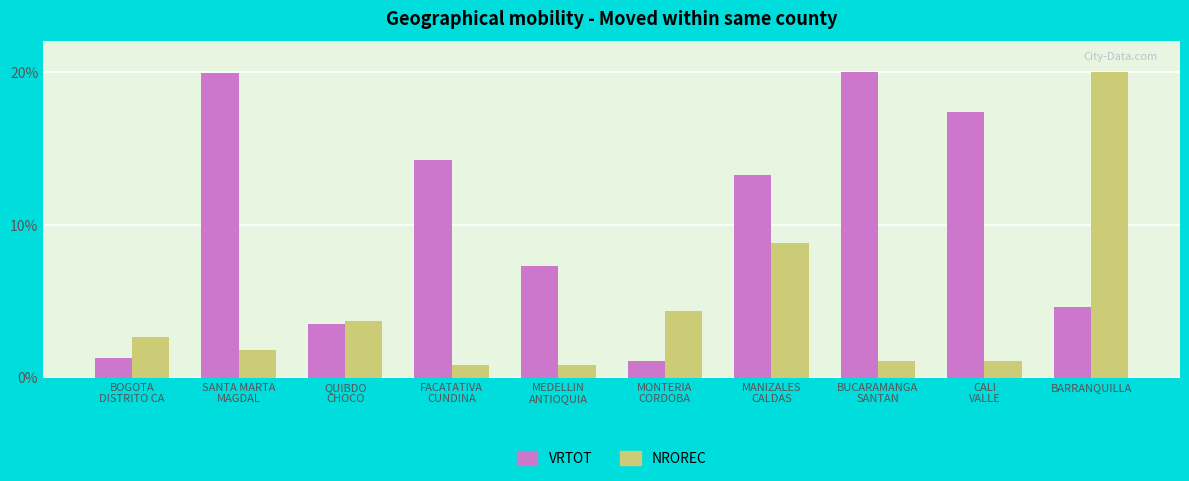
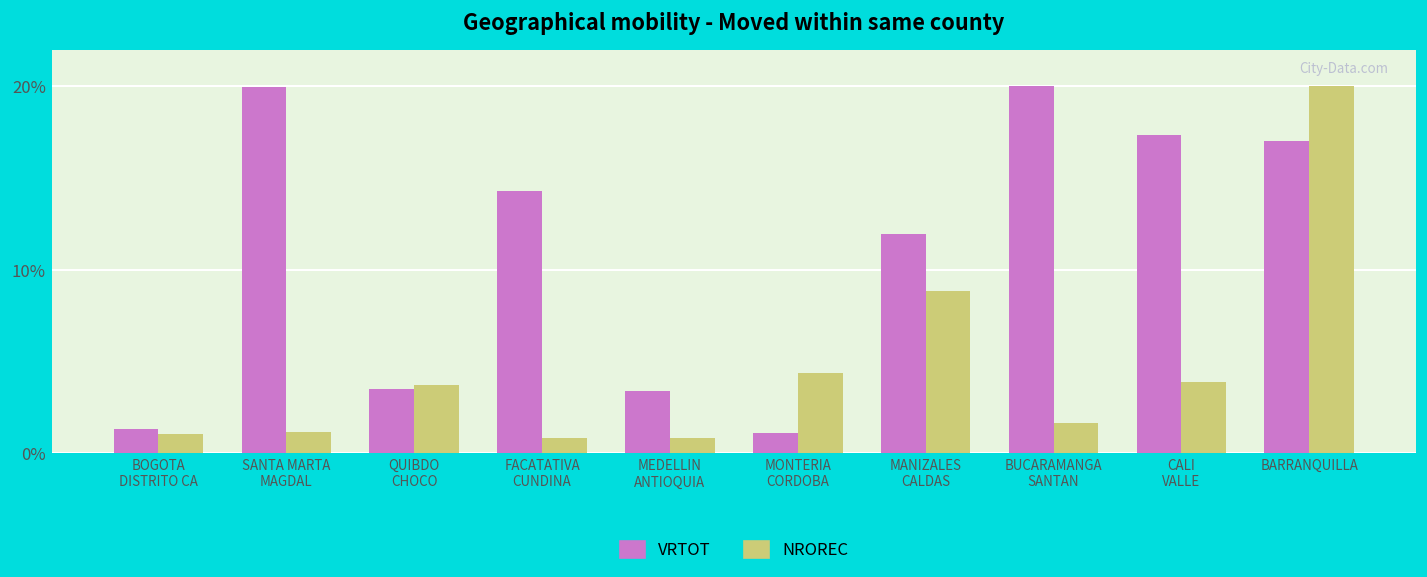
NROREC, BOGOTA DISTRITO CA: 2.6% -> 1.0%
NROREC, SANTA MARTA MAGDAL: 1.8% -> 1.1%
VRTOT, MEDELLIN ANTIOQUIA: 7.3% -> 3.4%
VRTOT, MANIZALES CALDAS: 13.2% -> 12.0%
NROREC, BUCARAMANGA SANTAN: 1.1% -> 1.6%
NROREC, CALI VALLE: 1.1% -> 3.9%
VRTOT, BARRANQUILLA: 4.6% -> 17.0%
